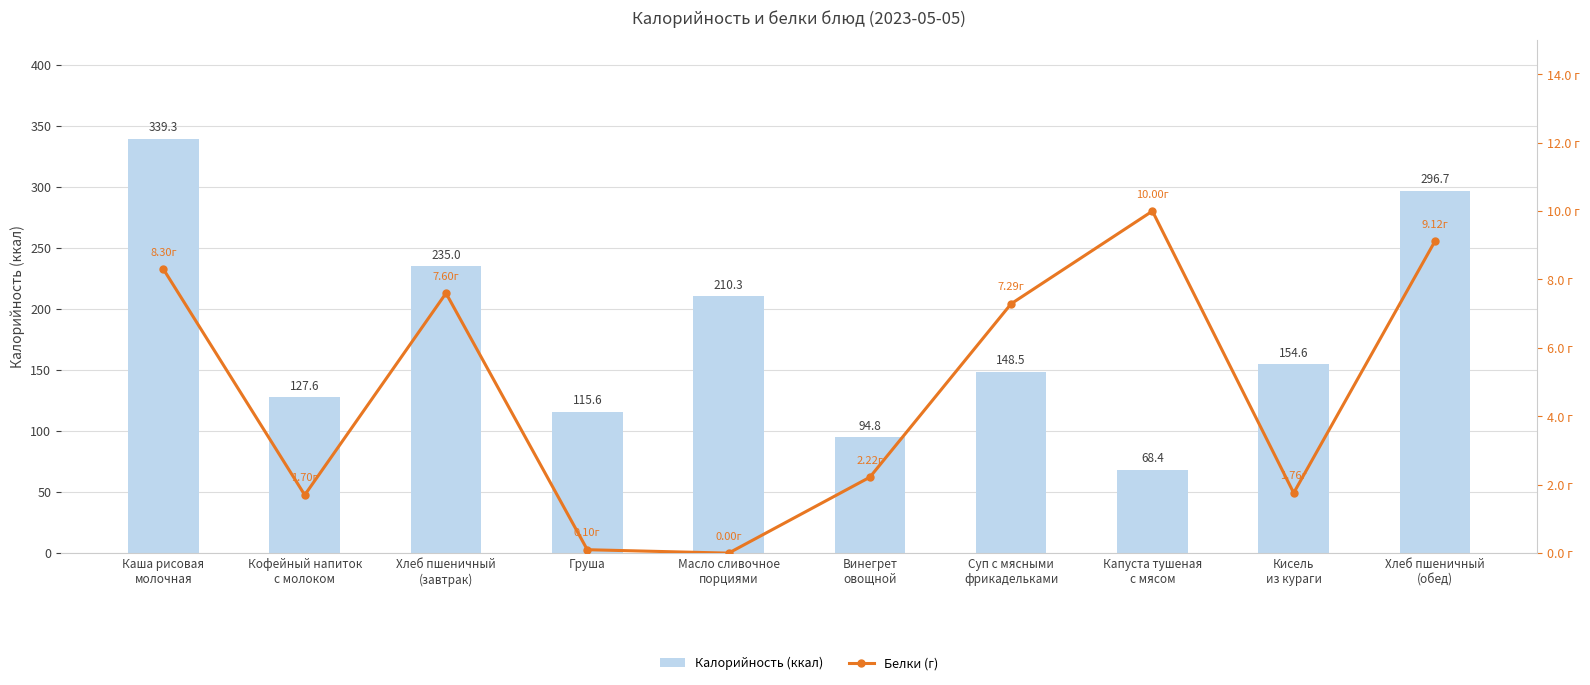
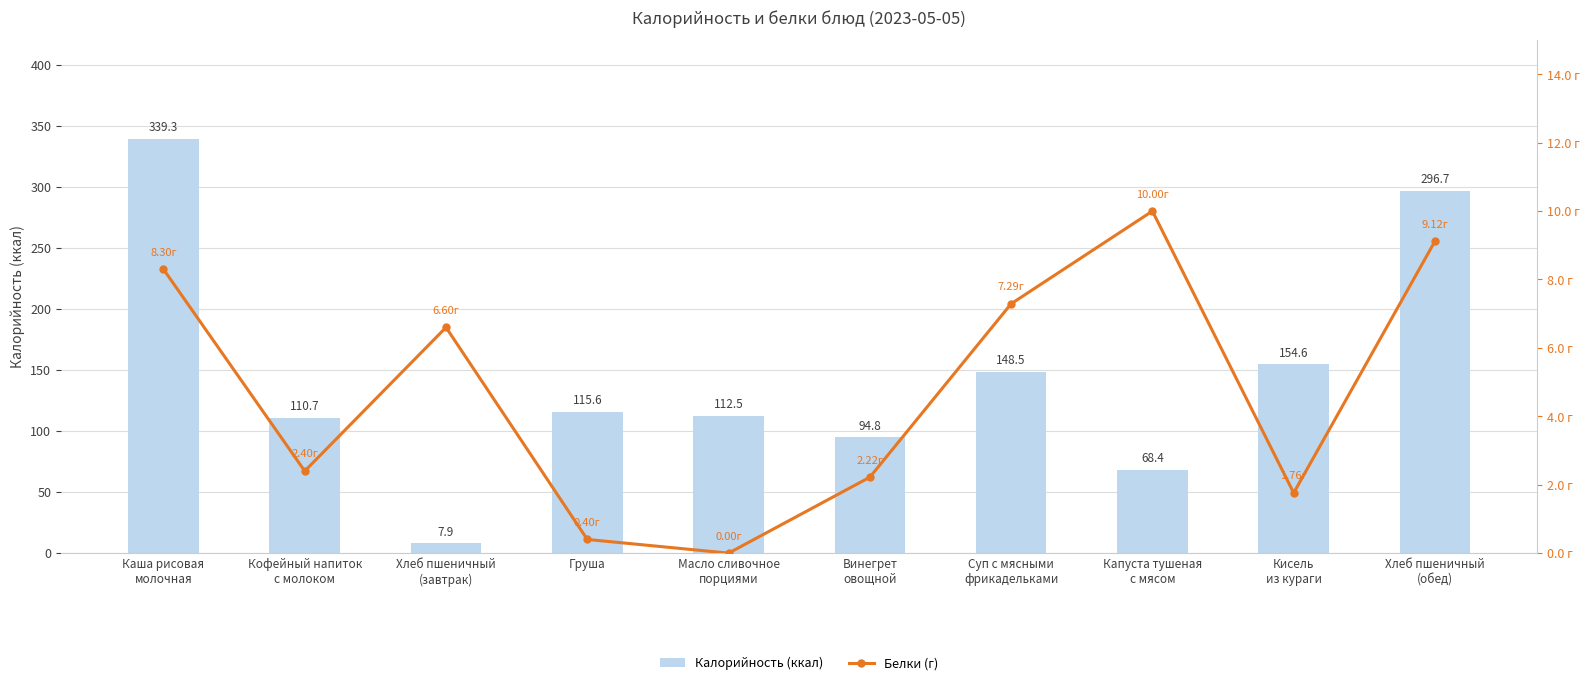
Калорийность (ккал), Кофейный напиток с молоком: 127.6 -> 110.7
Калорийность (ккал), Хлеб пшеничный (завтрак): 235.0 -> 7.9
Калорийность (ккал), Масло сливочное порциями: 210.3 -> 112.5
Белки (г), Кофейный напиток с молоком: 1.70г -> 2.40г
Белки (г), Хлеб пшеничный (завтрак): 7.60г -> 6.60г
Белки (г), Груша: 0.10г -> 0.40г
